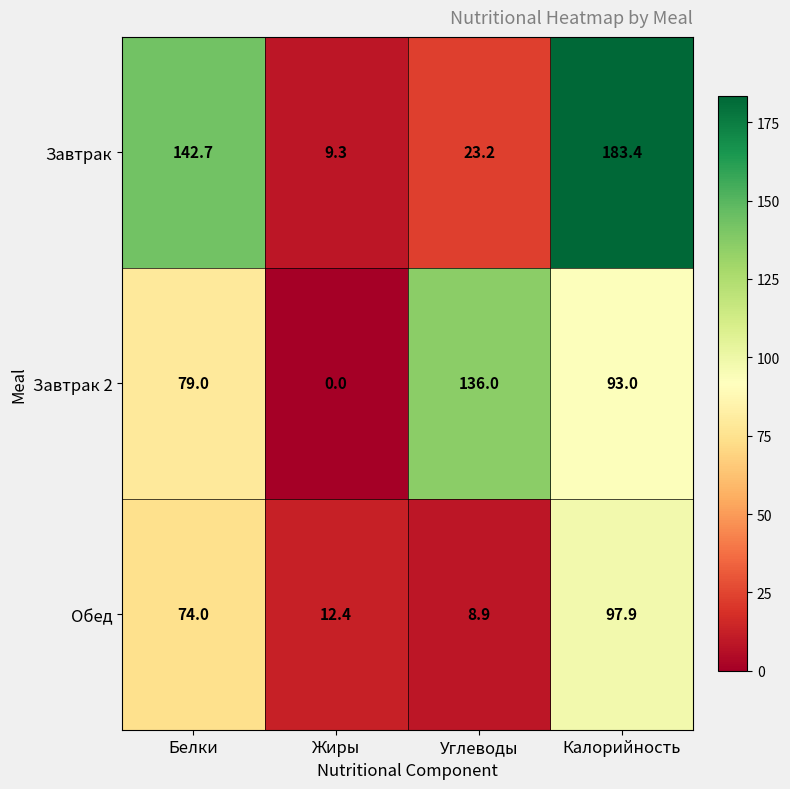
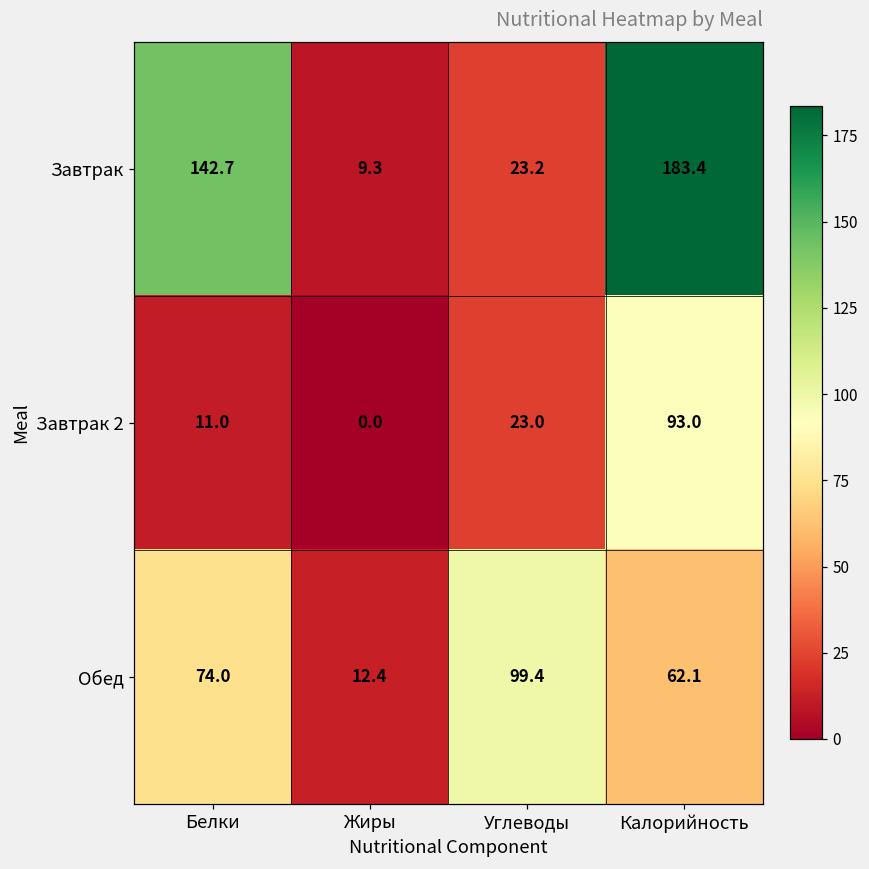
Завтрак 2, Белки: 79.0 -> 11.0
Завтрак 2, Углеводы: 136.0 -> 23.0
Обед, Углеводы: 8.9 -> 99.4
Обед, Калорийность: 97.9 -> 62.1
